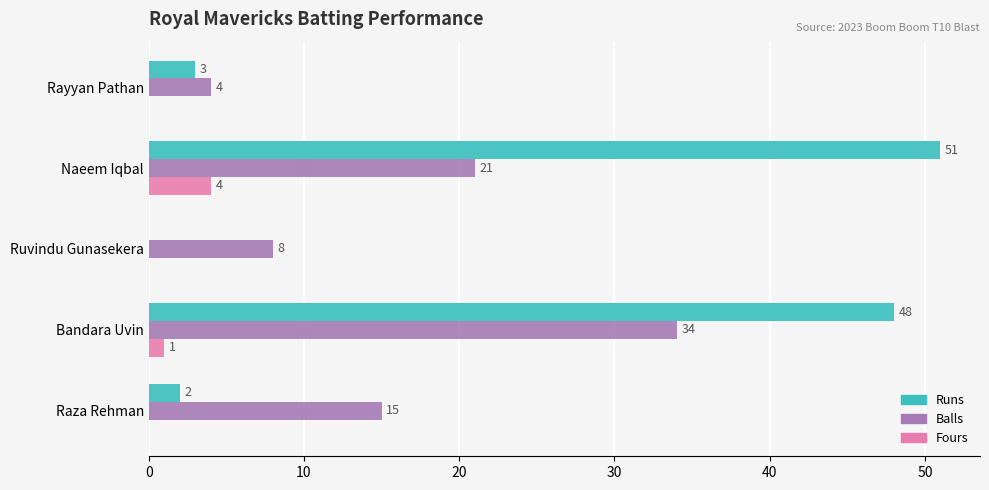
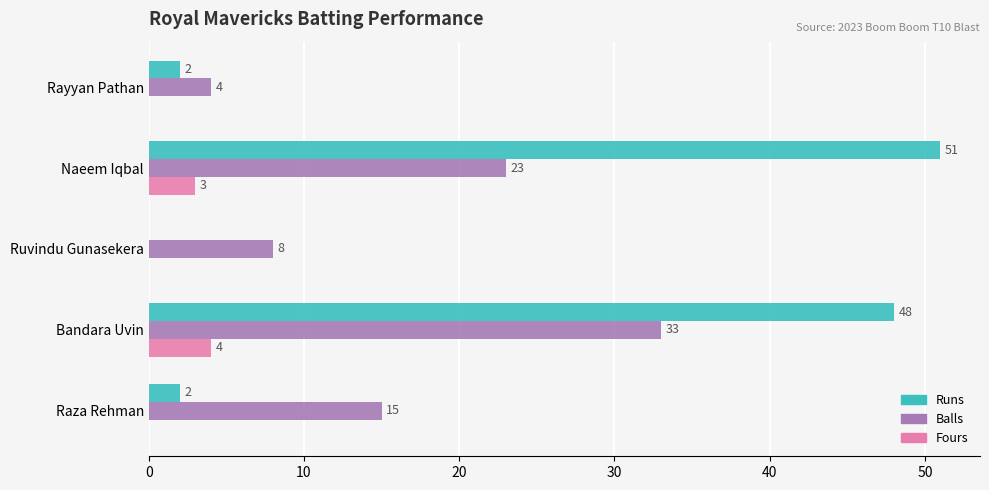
Runs, Rayyan Pathan: 3 -> 2
Balls, Naeem Iqbal: 21 -> 23
Fours, Naeem Iqbal: 4 -> 3
Balls, Bandara Uvin: 34 -> 33
Fours, Bandara Uvin: 1 -> 4
